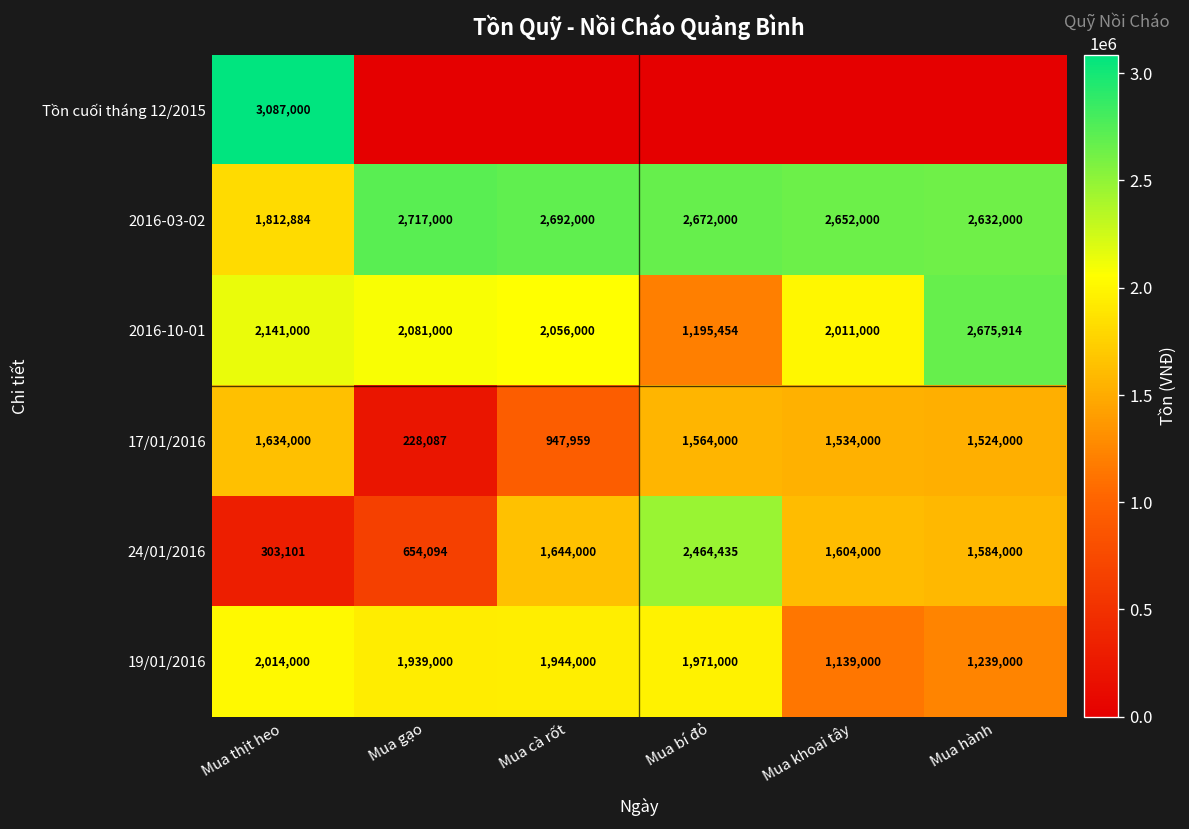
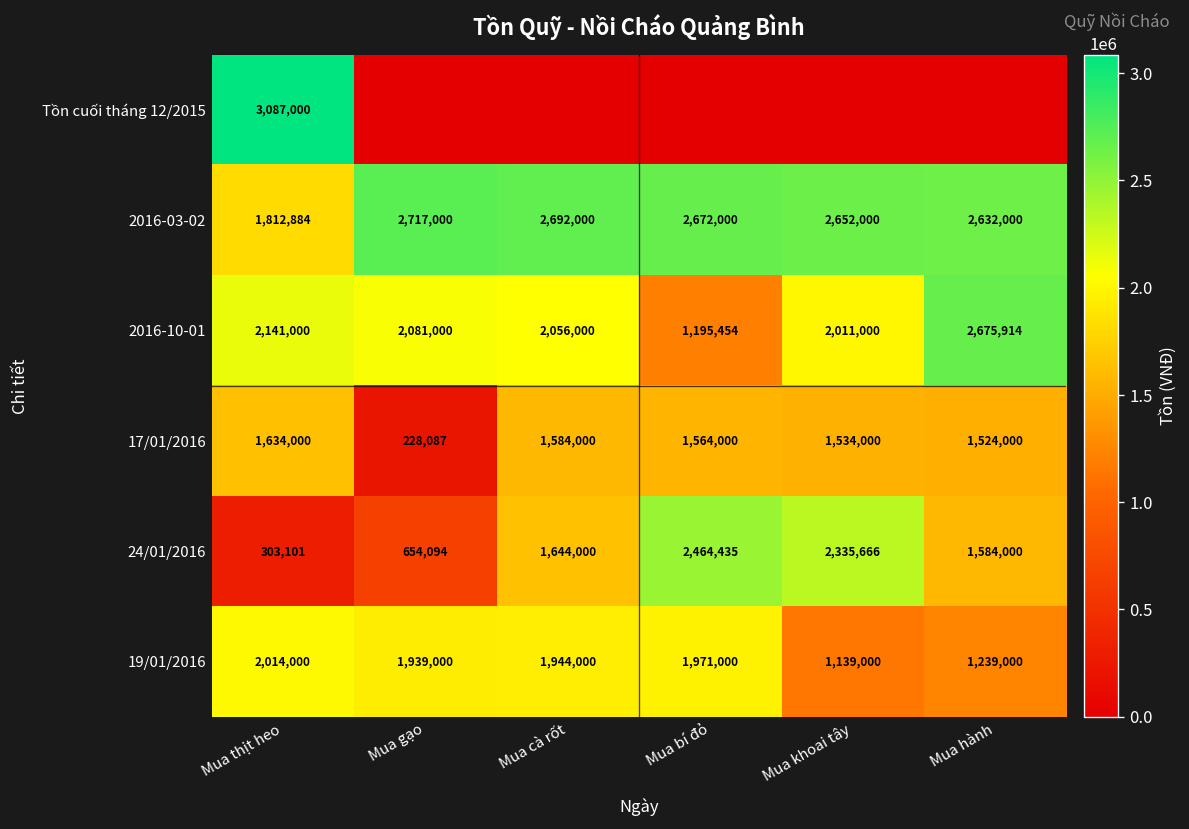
17/01/2016, Mua cà rốt: 947,959 -> 1,584,000
24/01/2016, Mua khoai tây: 1,604,000 -> 2,335,666
